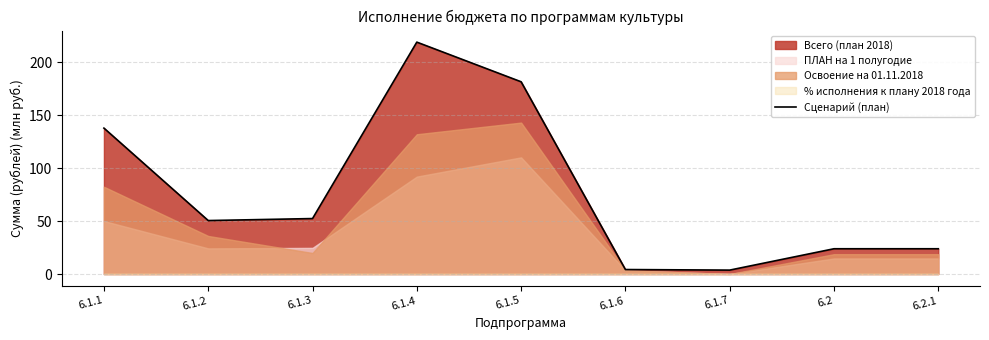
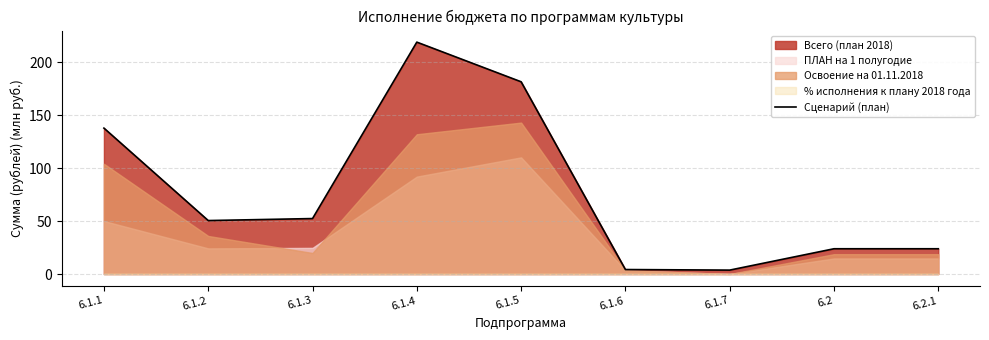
Освоение на 01.11.2018, 6.1.1: 82 -> 104
